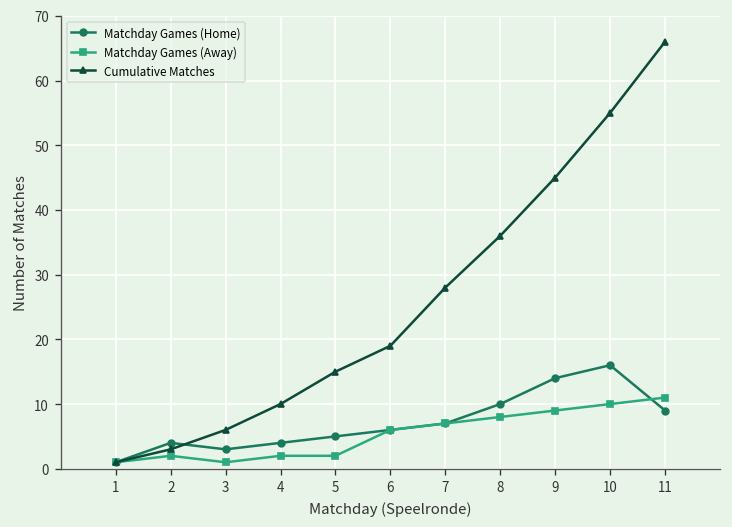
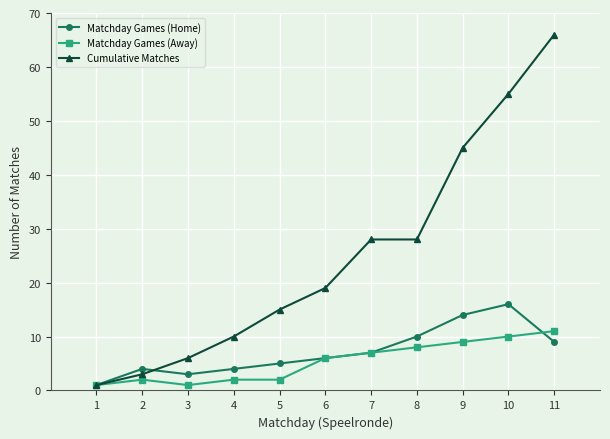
Cumulative Matches, 8: 36 -> 28
